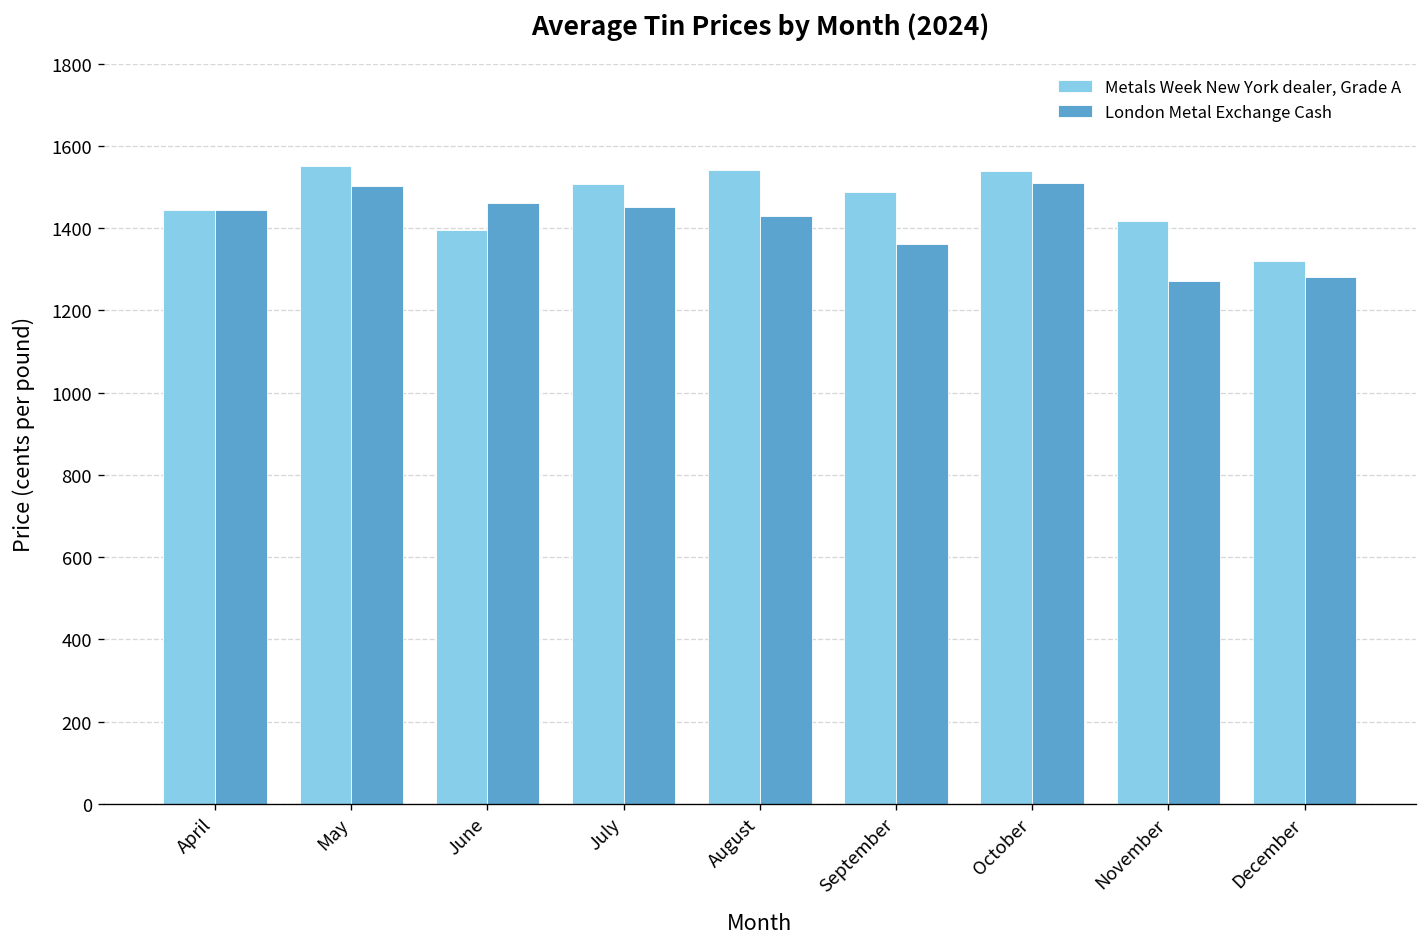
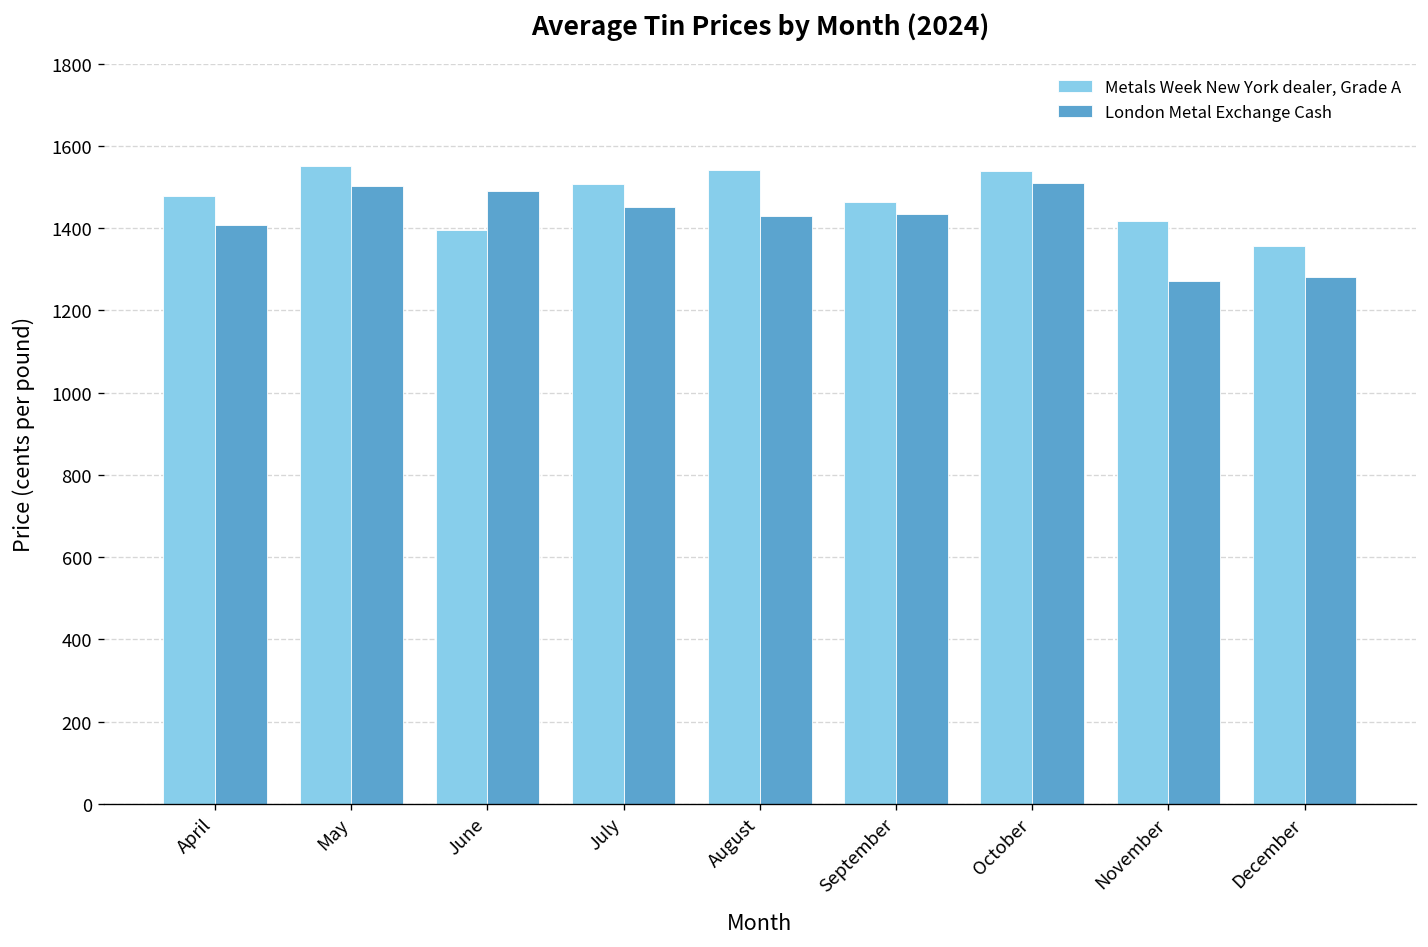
Metals Week New York dealer, Grade A, April: 1450 -> 1480
London Metal Exchange Cash, April: 1440 -> 1410
London Metal Exchange Cash, June: 1460 -> 1490
Metals Week New York dealer, Grade A, September: 1490 -> 1460
London Metal Exchange Cash, September: 1360 -> 1430
Metals Week New York dealer, Grade A, December: 1320 -> 1360
